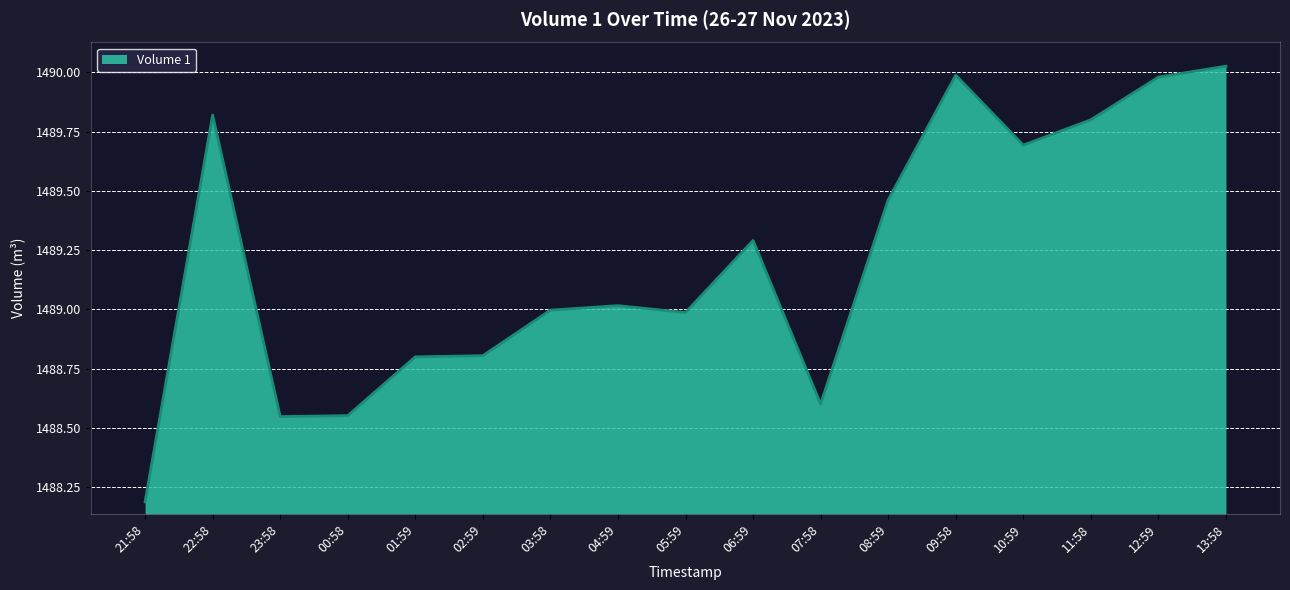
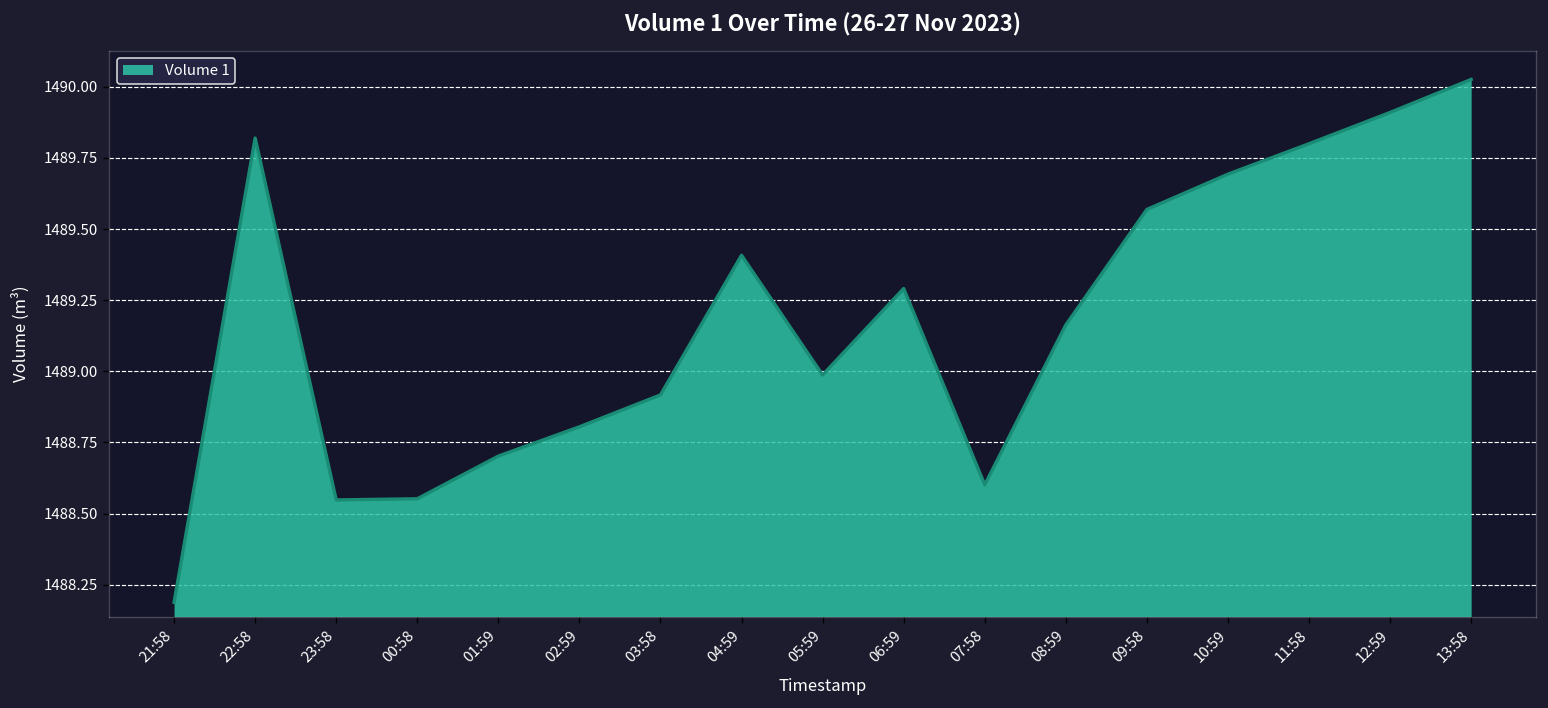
01:59: 1488.80 -> 1488.70
03:58: 1489.00 -> 1488.92
04:59: 1489.02 -> 1489.41
08:59: 1489.46 -> 1489.16
09:58: 1489.99 -> 1489.57
12:59: 1489.98 -> 1489.91
